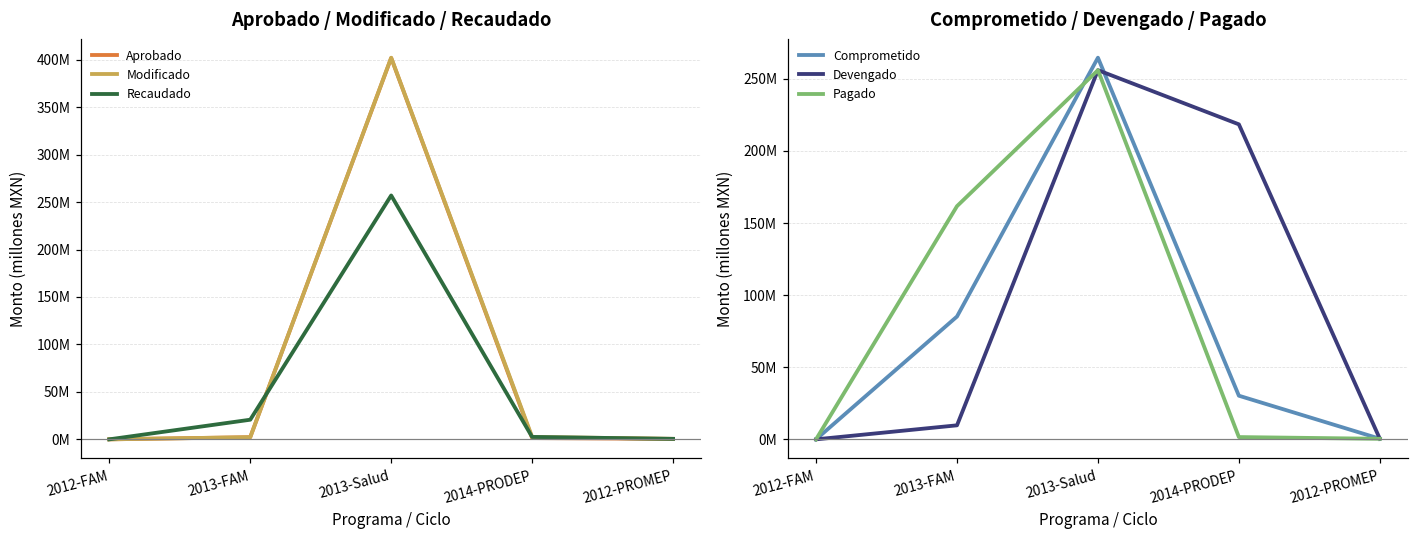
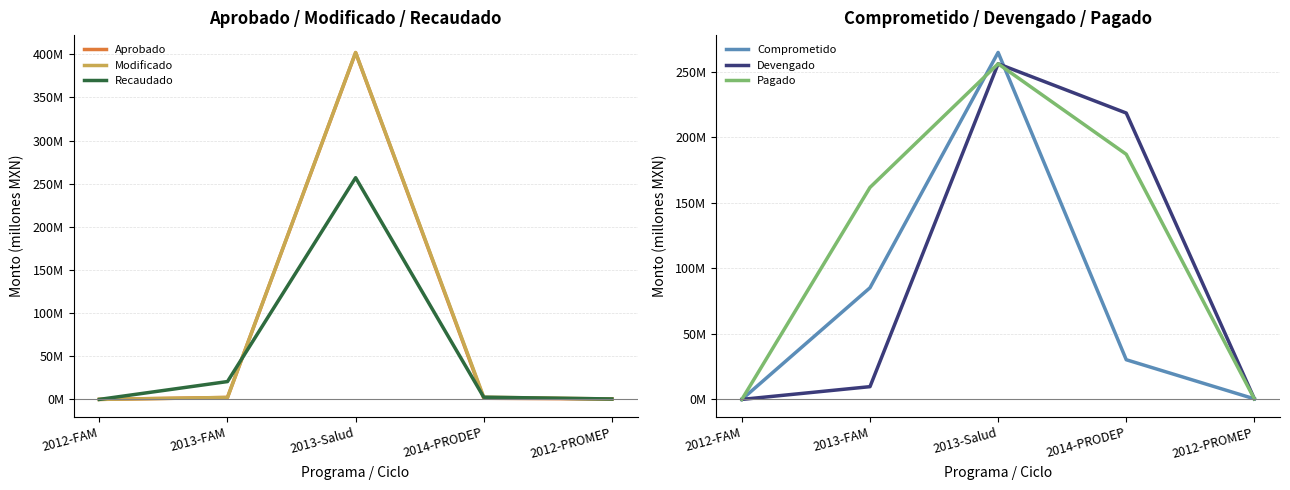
Comprometido / Devengado / Pagado, Pagado, 2014-PRODEP: 2000000 -> 187000000
